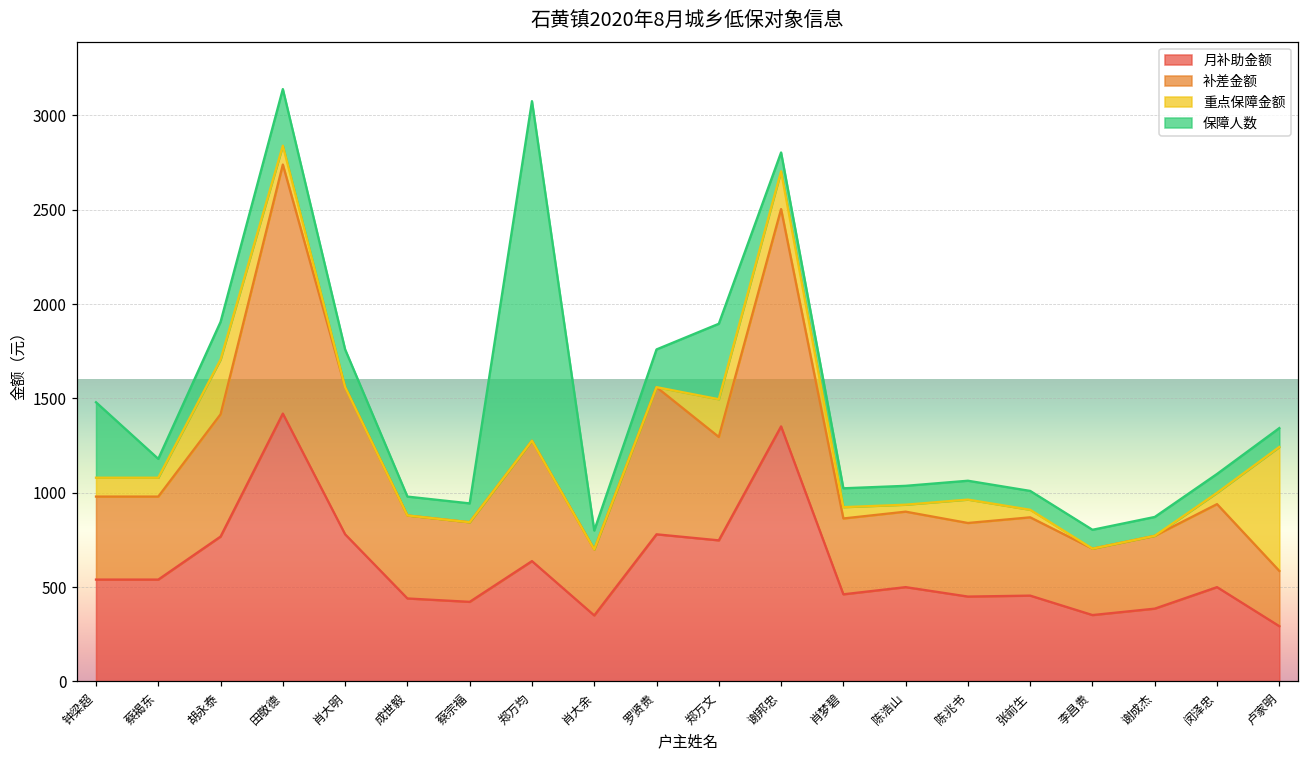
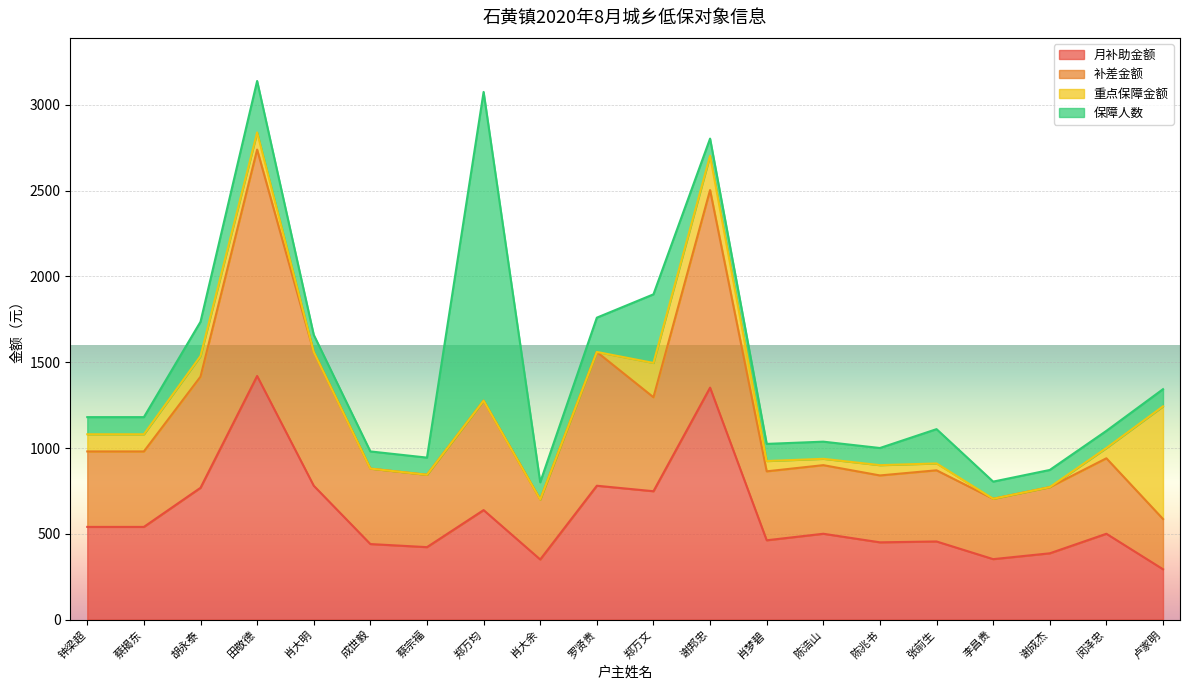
保障人数, 钟梁超: 400 -> 100
重点保障金额, 胡永泰: 290 -> 120
保障人数, 肖大明: 200 -> 100
重点保障金额, 陈兆书: 120 -> 60
保障人数, 张前生: 100 -> 200
